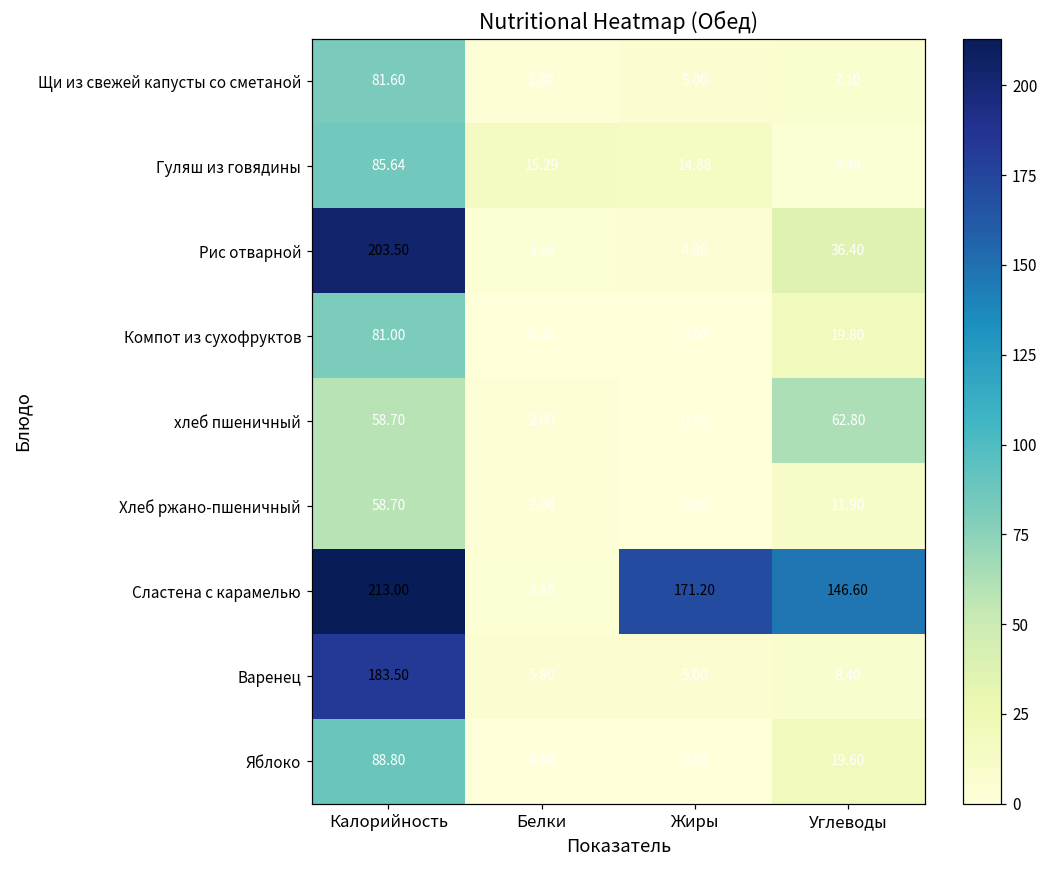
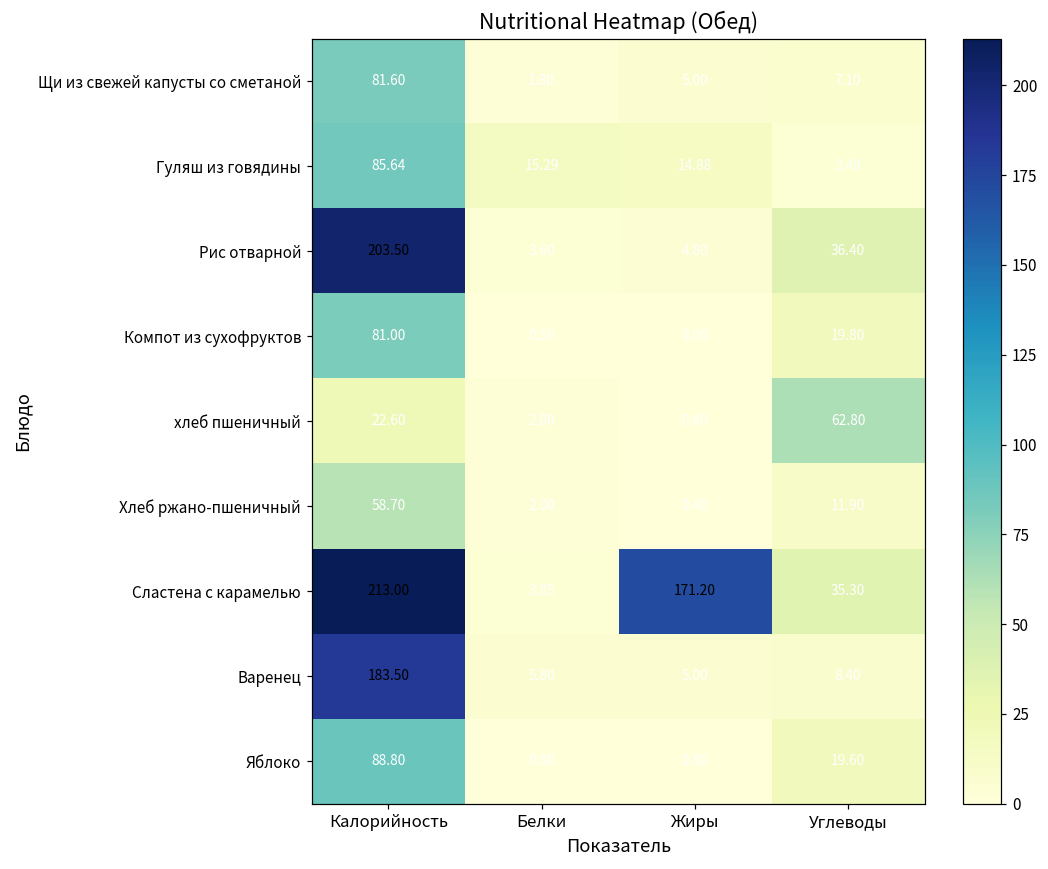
хлеб пшеничный, Калорийность: 58.70 -> 22.60
Сластена с карамелью, Углеводы: 146.60 -> 35.30
